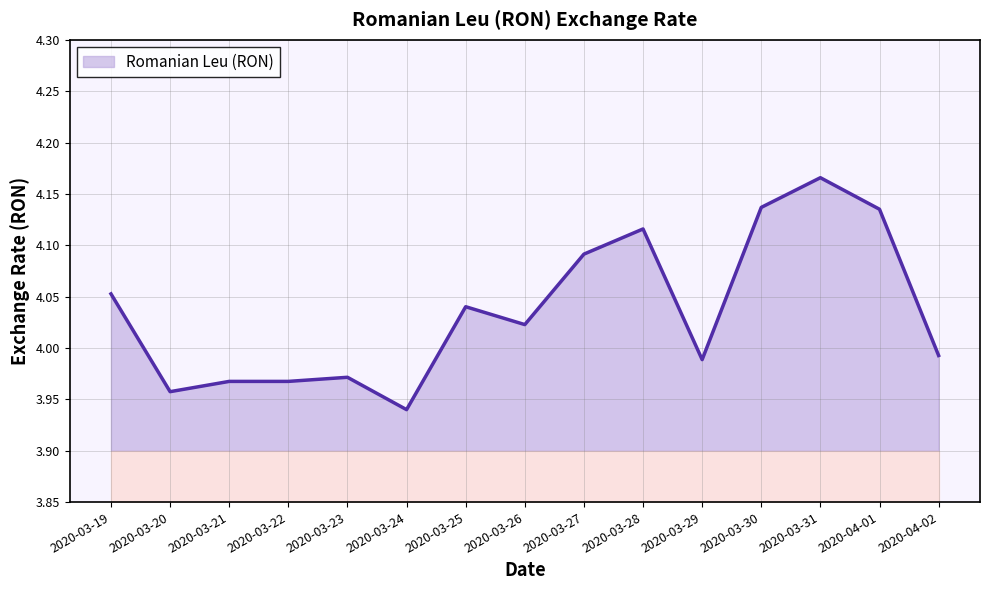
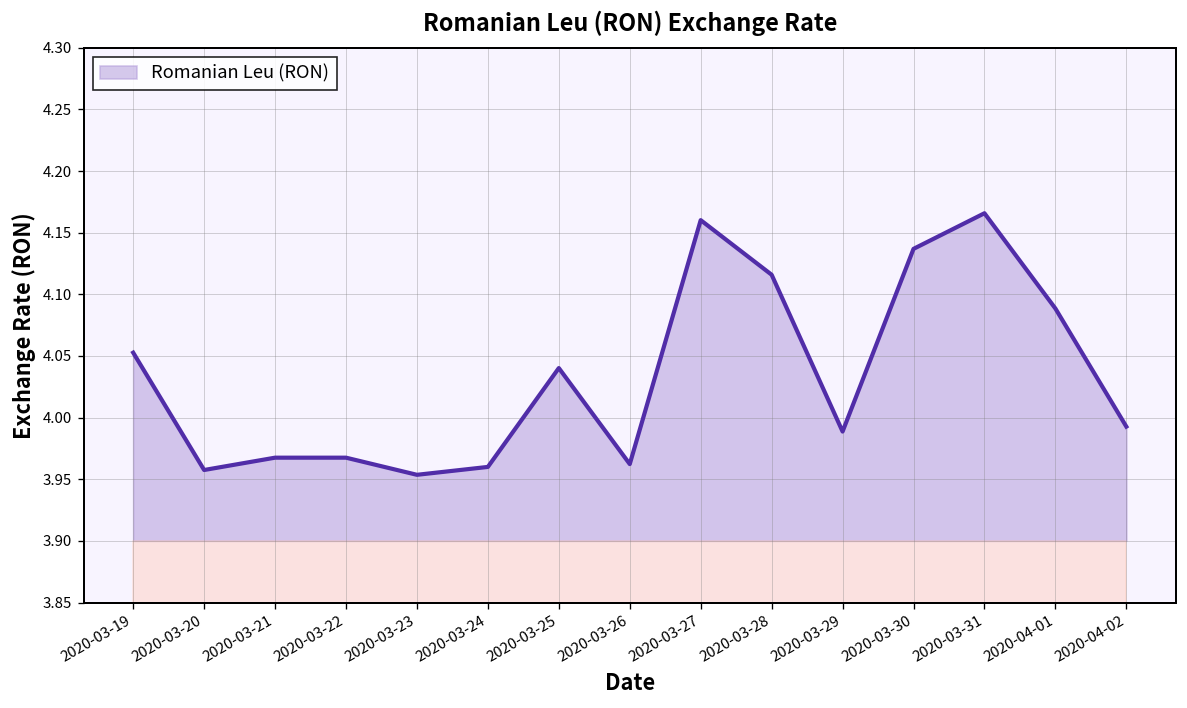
Romanian Leu (RON), 2020-03-23: 3.972 -> 3.954
Romanian Leu (RON), 2020-03-24: 3.94 -> 3.96
Romanian Leu (RON), 2020-03-26: 4.023 -> 3.962
Romanian Leu (RON), 2020-03-27: 4.091 -> 4.160
Romanian Leu (RON), 2020-04-01: 4.135 -> 4.089
